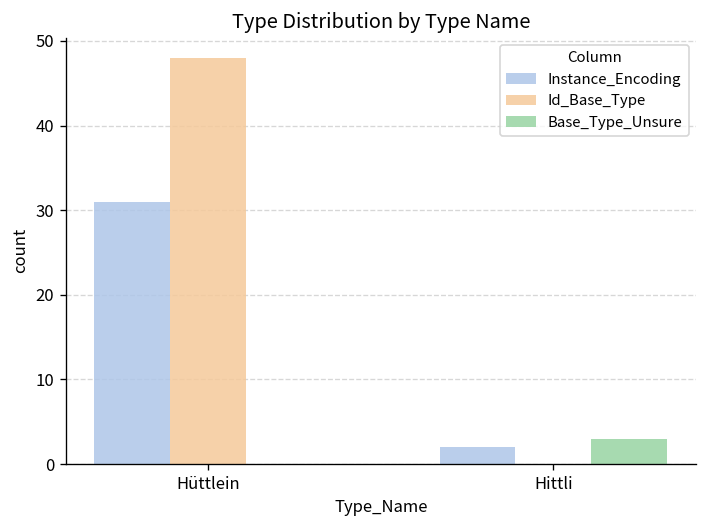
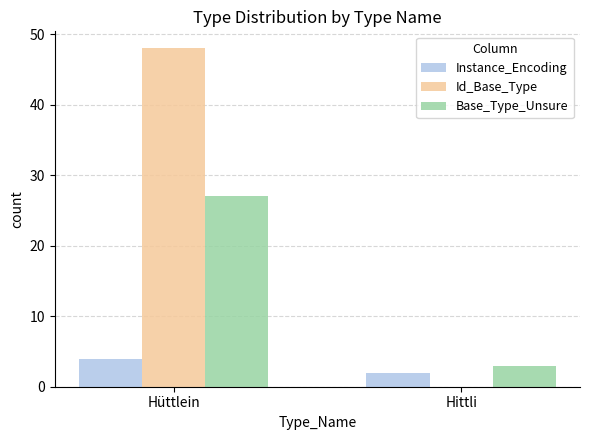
Instance_Encoding, Hüttlein: 31 -> 4
Base_Type_Unsure, Hüttlein: 0 -> 27
